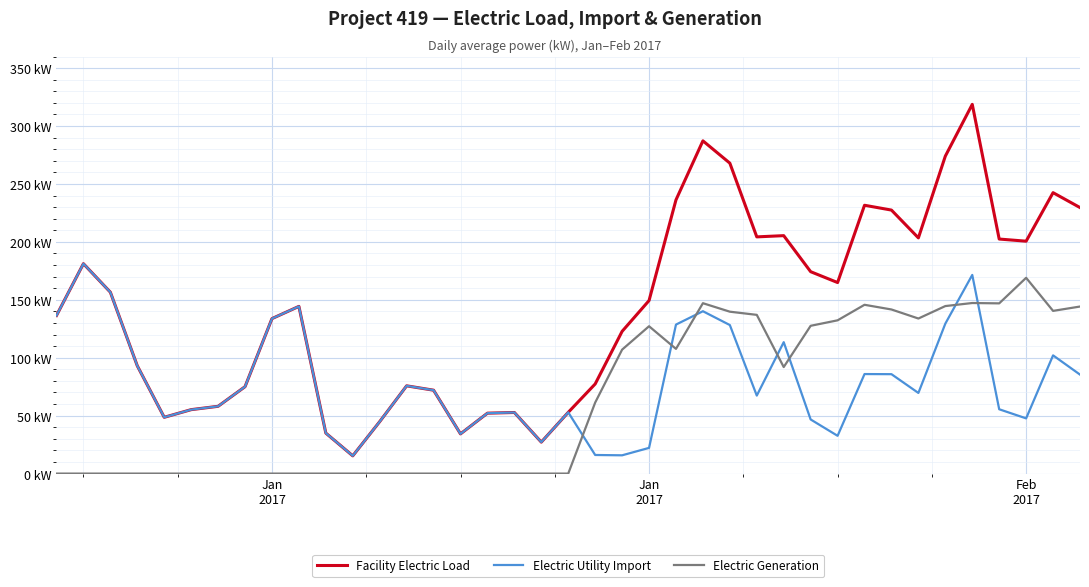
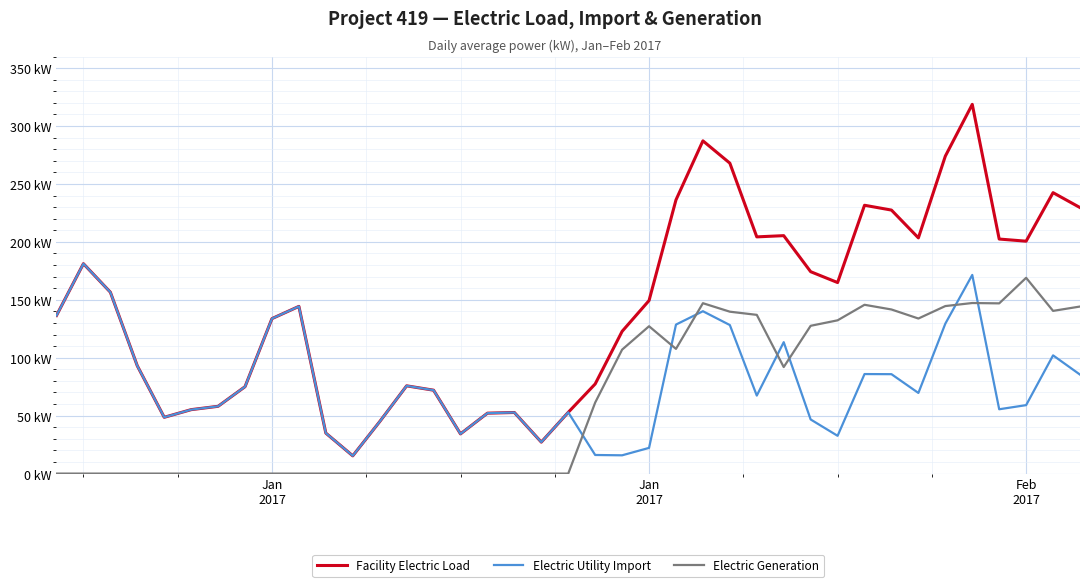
Electric Utility Import, Feb 2017: 48 kW -> 59 kW
